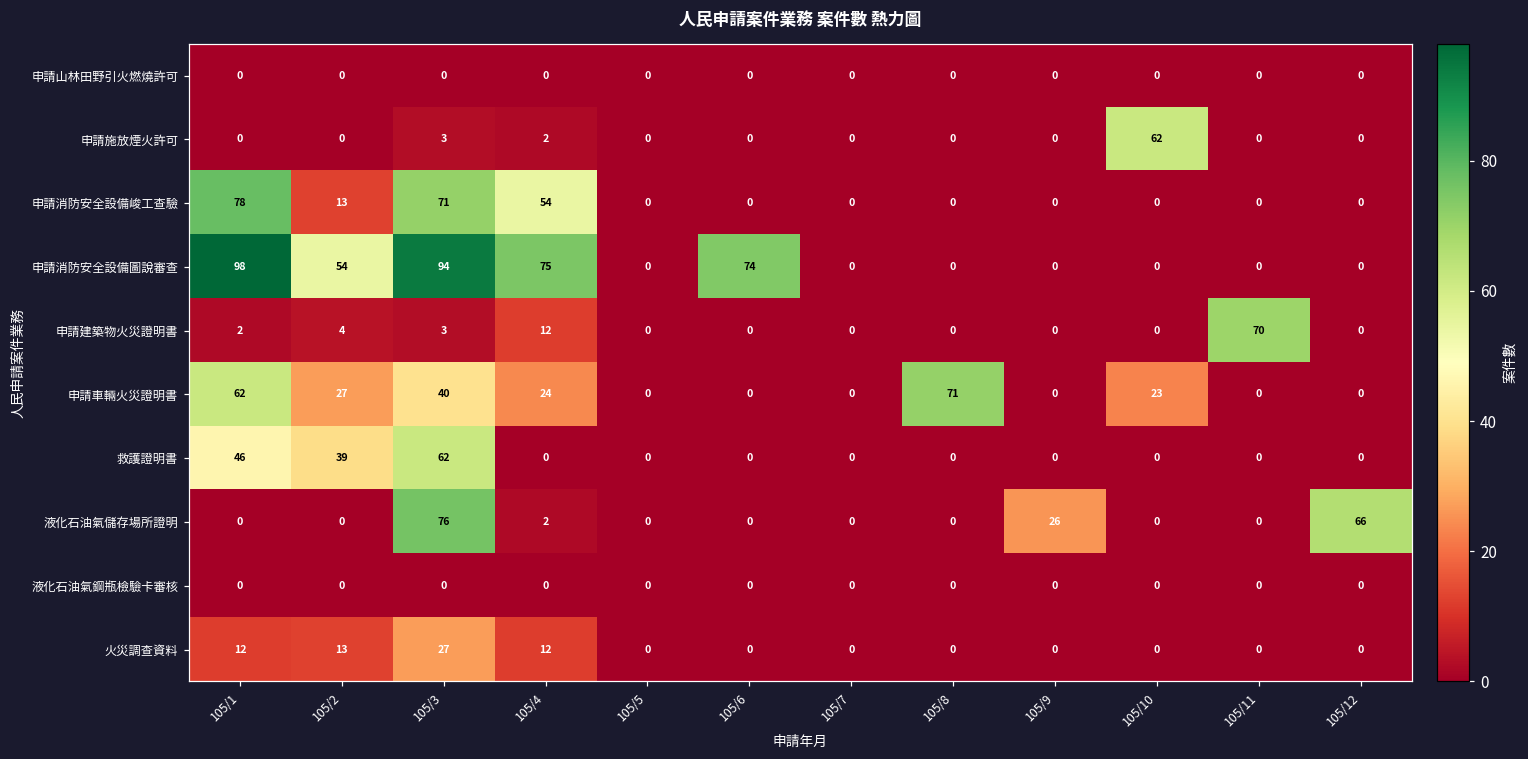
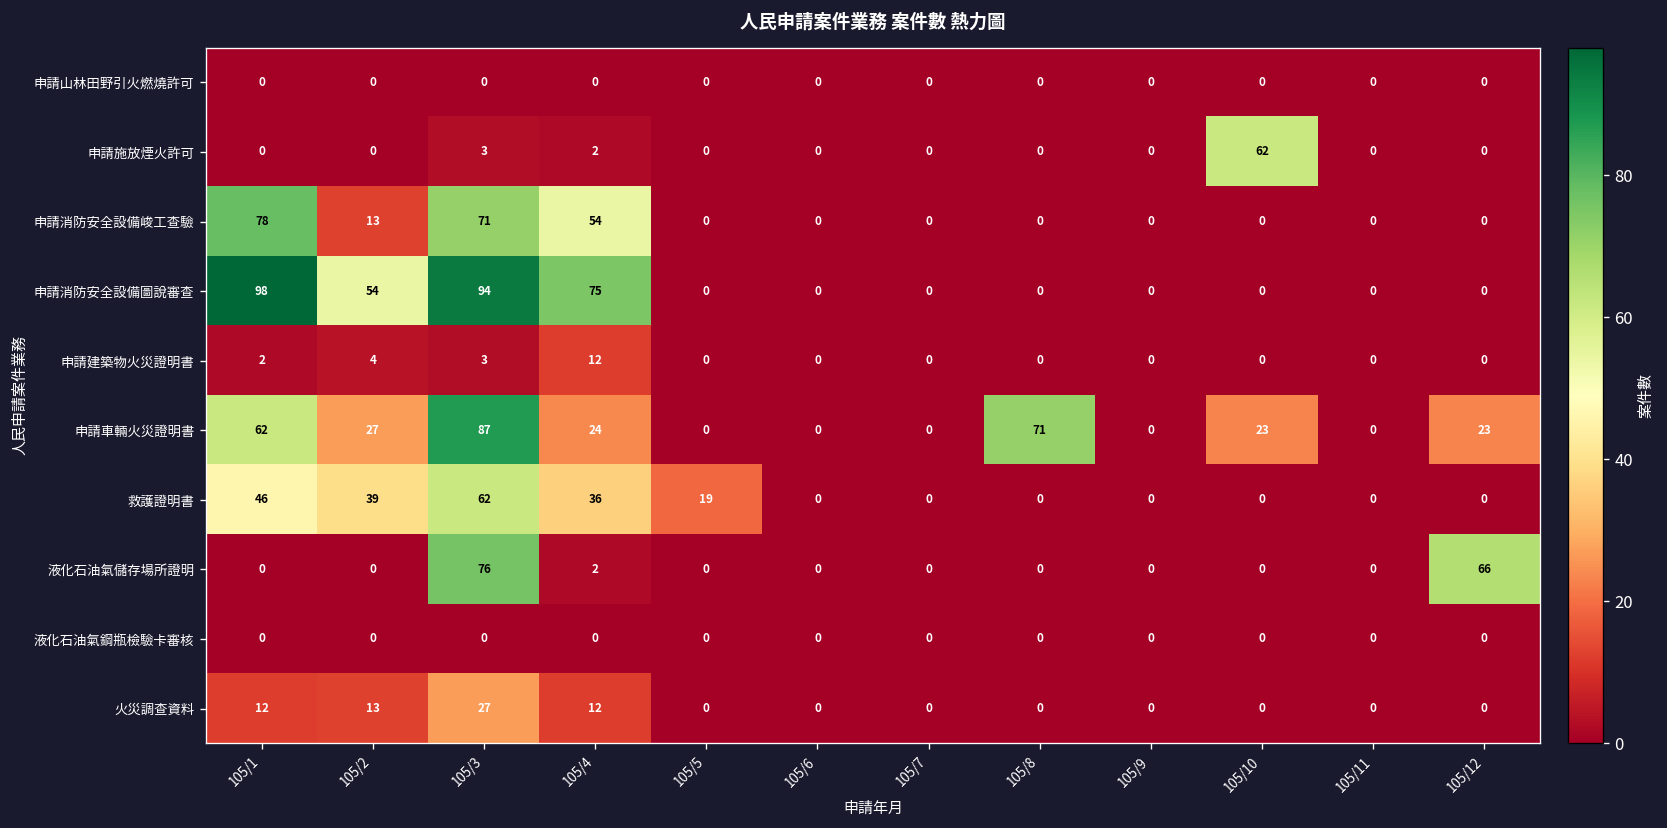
申請消防安全設備圖說審查, 105/6: 74 -> 0
申請建築物火災證明書, 105/11: 70 -> 0
申請車輛火災證明書, 105/3: 40 -> 87
申請車輛火災證明書, 105/12: 0 -> 23
救護證明書, 105/4: 0 -> 36
救護證明書, 105/5: 0 -> 19
液化石油氣儲存場所證明, 105/9: 26 -> 0
